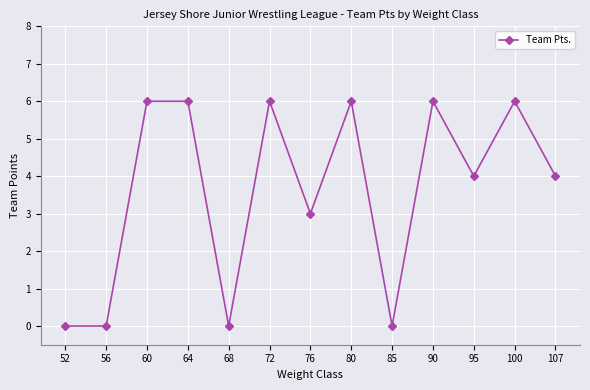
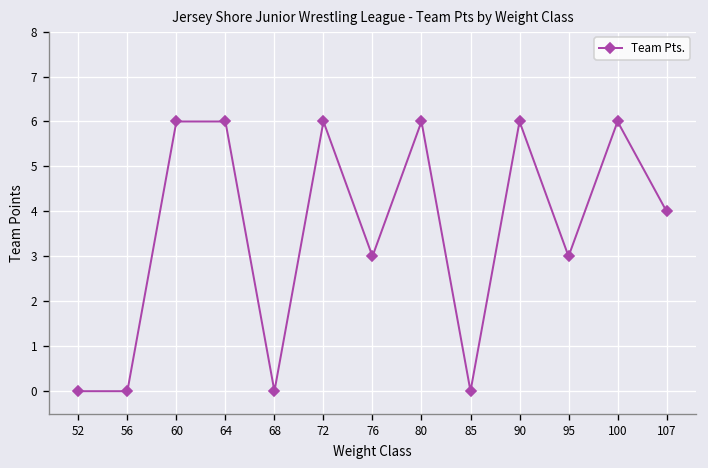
95: 4 -> 3
